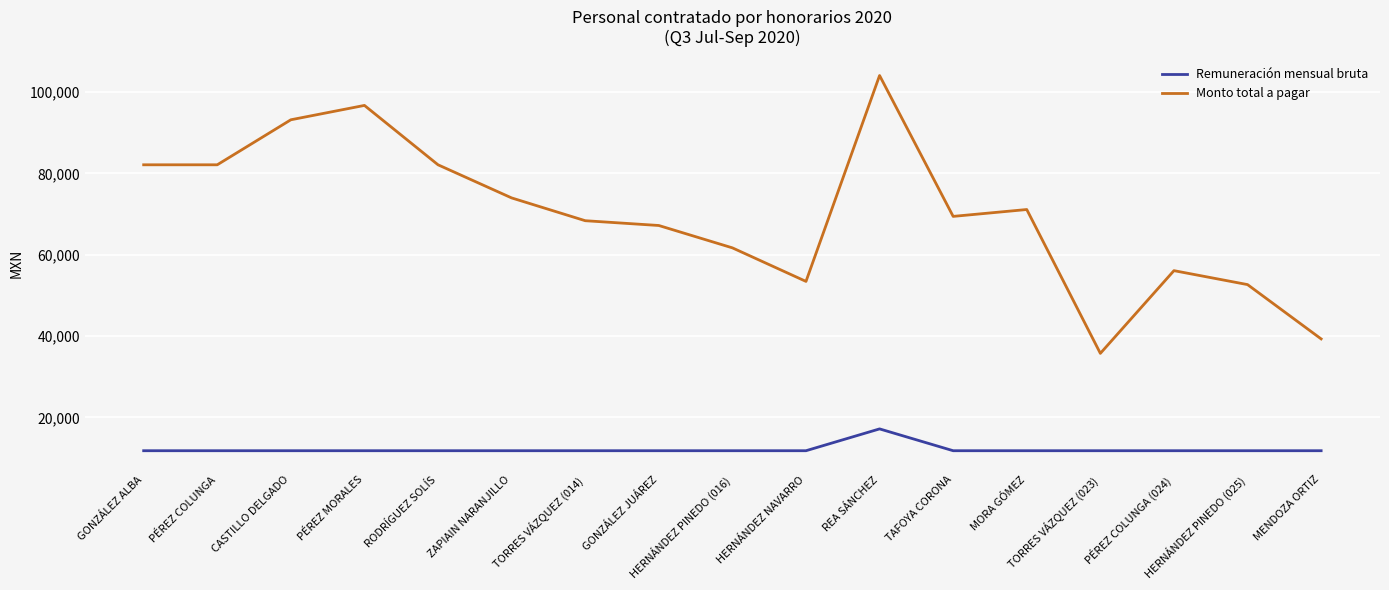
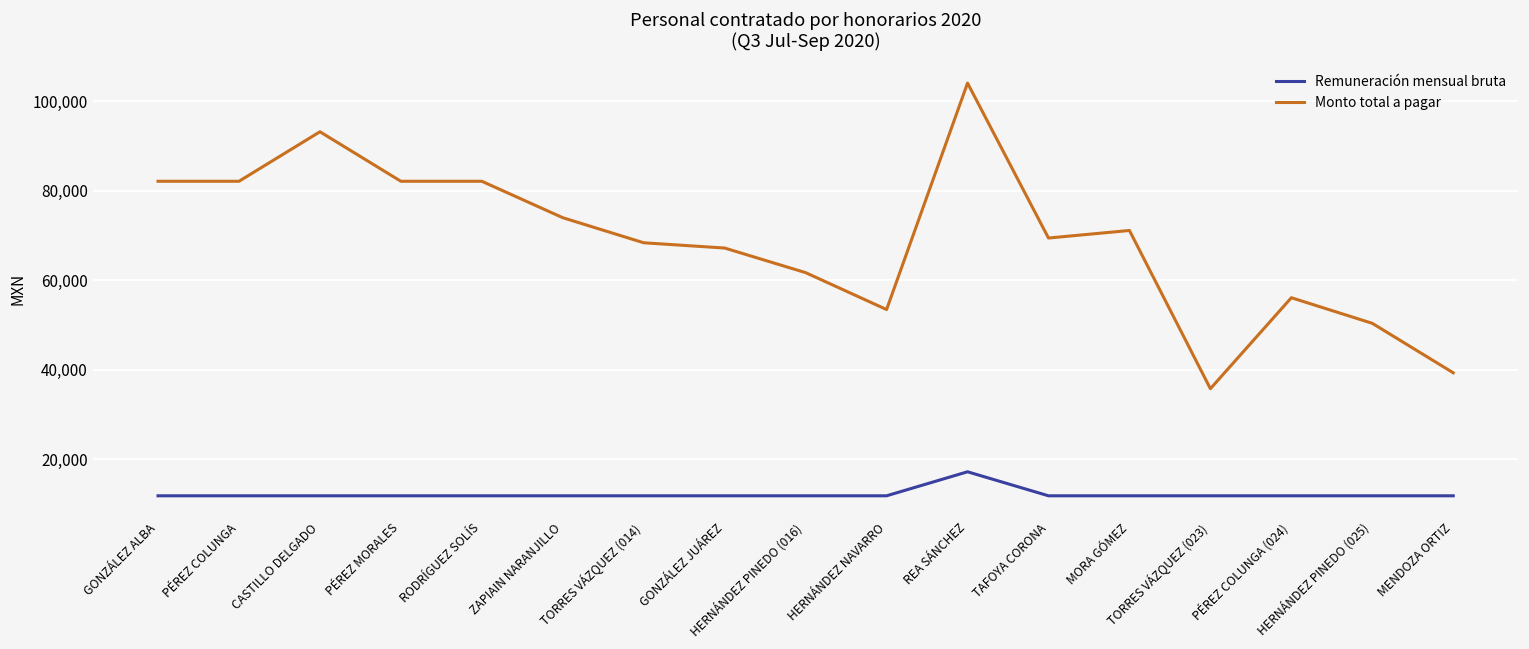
Monto total a pagar, PÉREZ MORALES: 97,000 -> 82,000
Monto total a pagar, HERNÁNDEZ PINEDO (025): 53,000 -> 50,000
